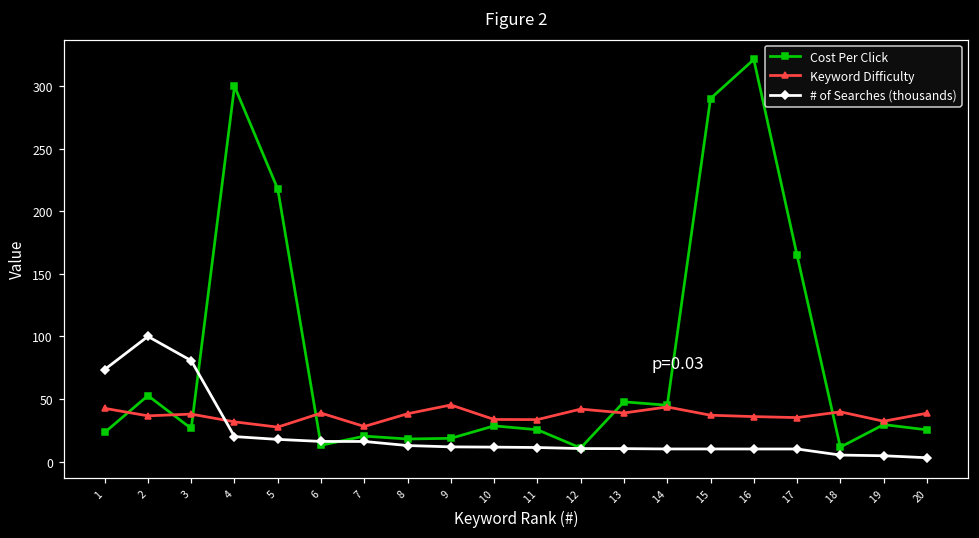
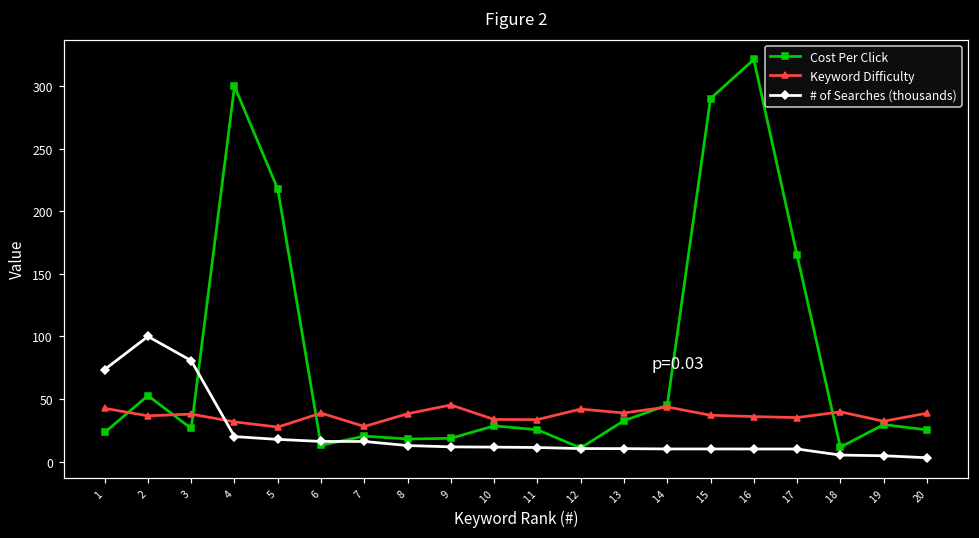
Cost Per Click, 13: 48 -> 33
